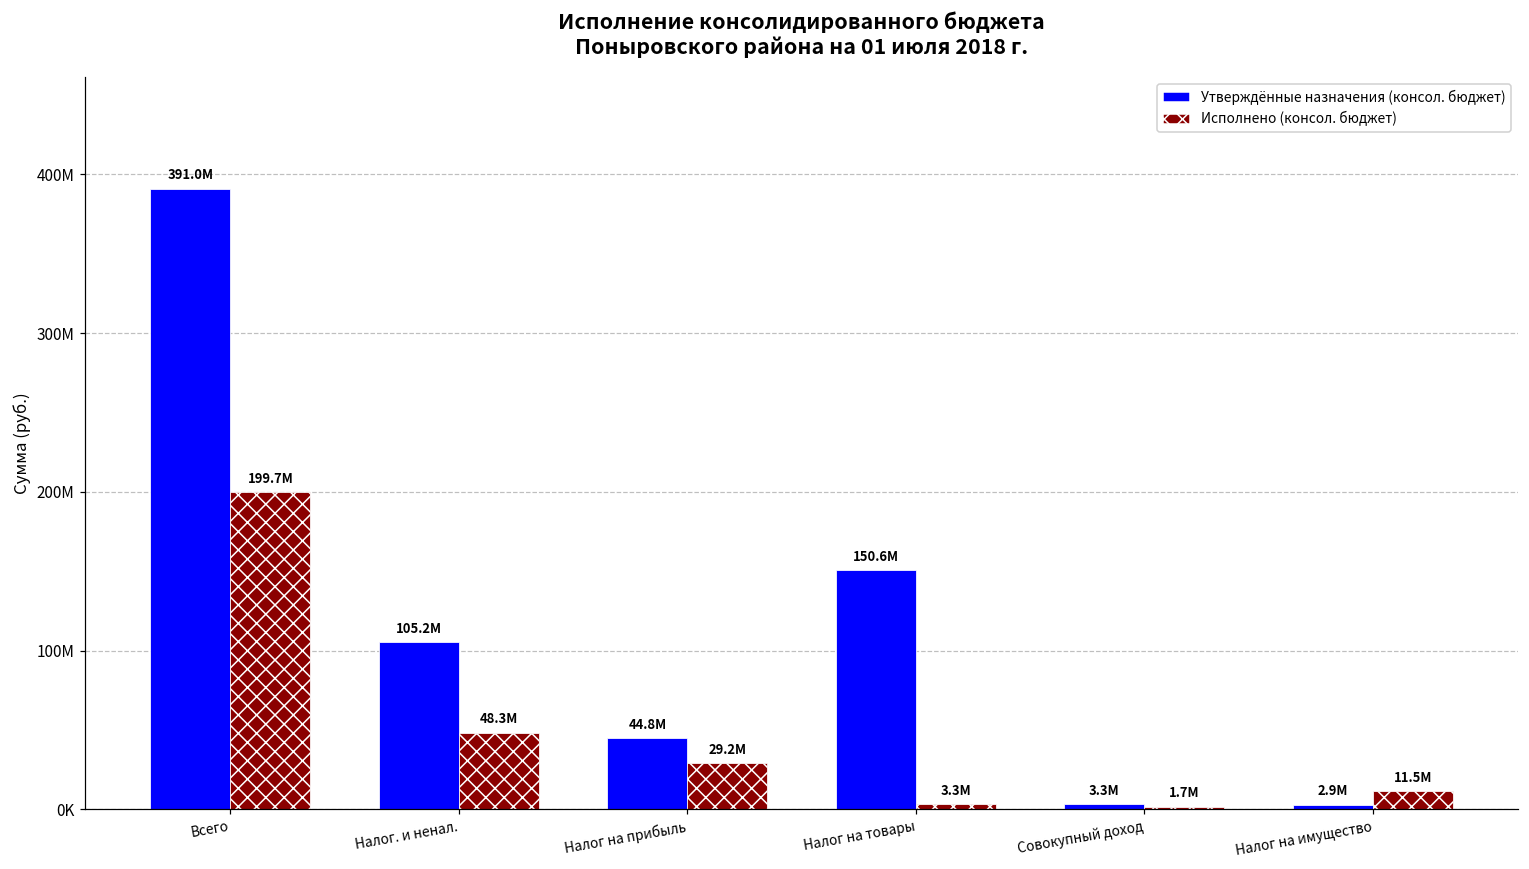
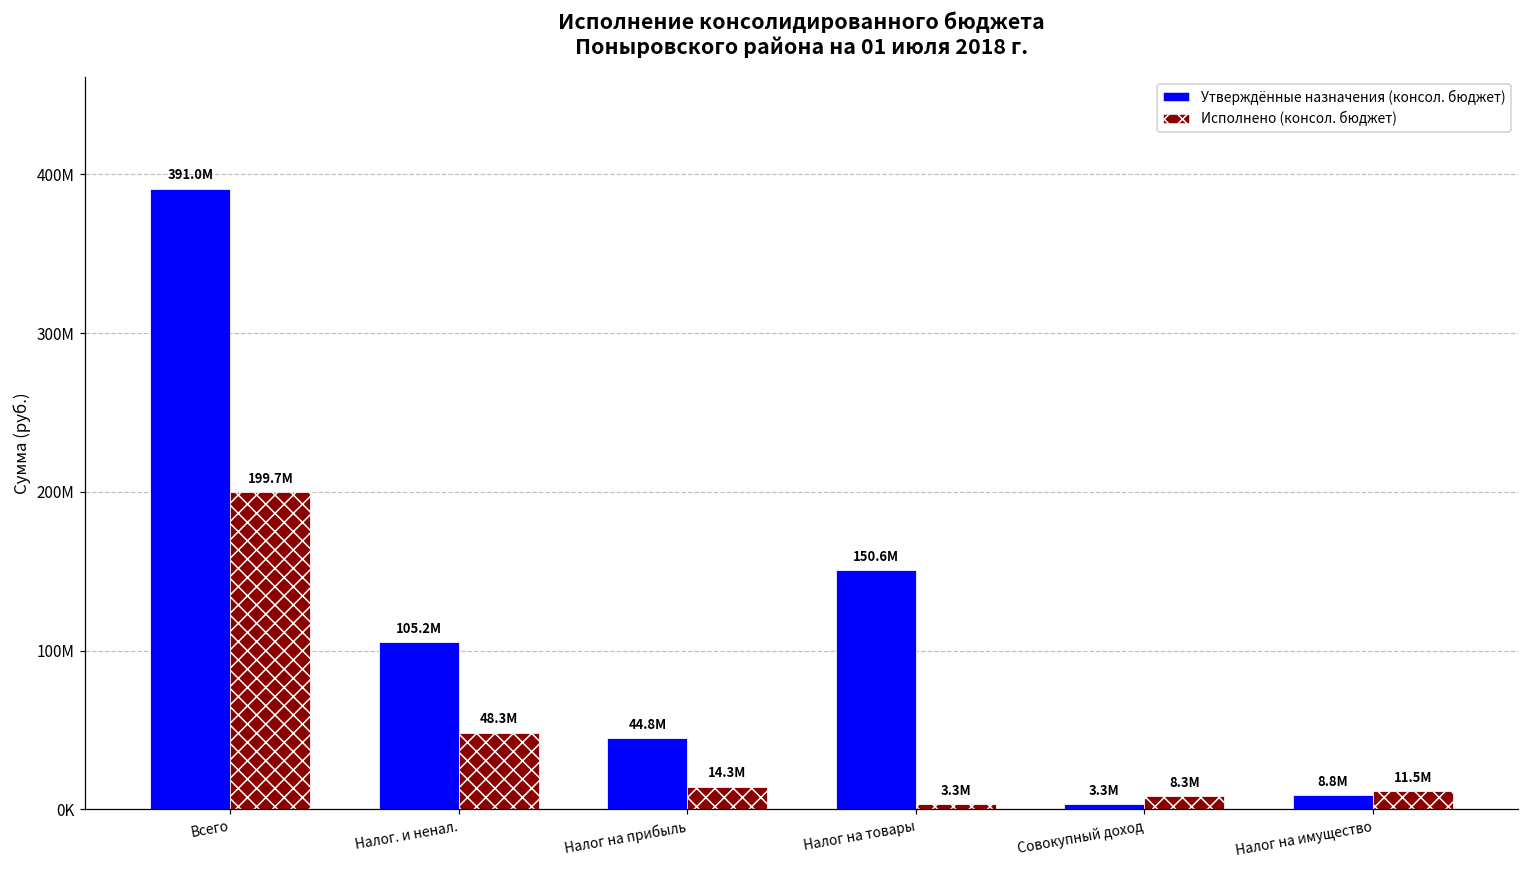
Исполнено (консол. бюджет), Налог на прибыль: 29.2M -> 14.3M
Исполнено (консол. бюджет), Совокупный доход: 1.7M -> 8.3M
Утверждённые назначения (консол. бюджет), Налог на имущество: 2.9M -> 8.8M
